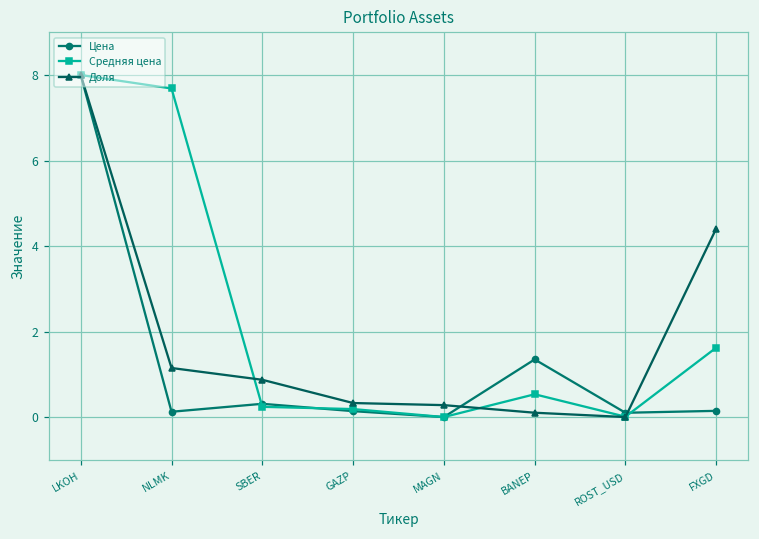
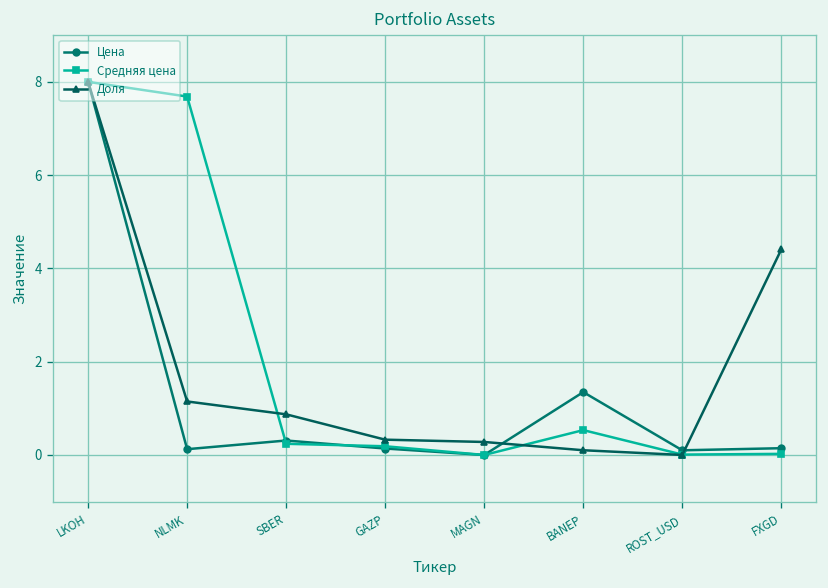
Средняя цена, FXGD: 1.6 -> 0.0
